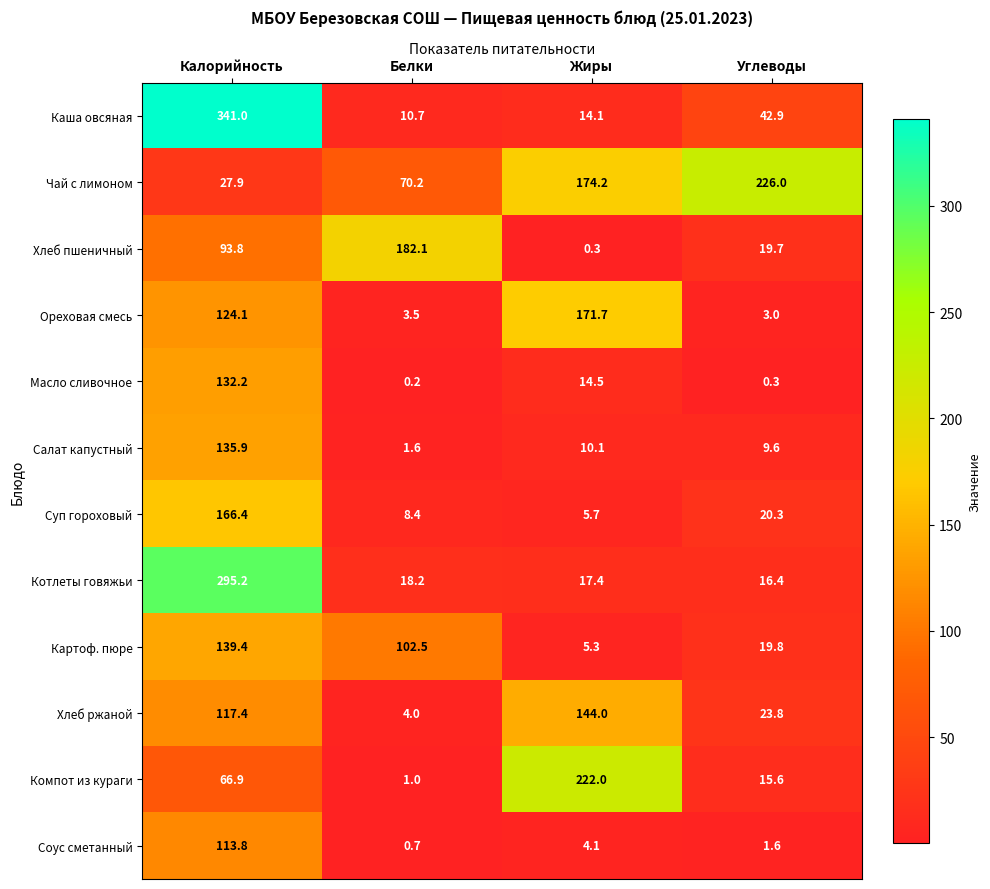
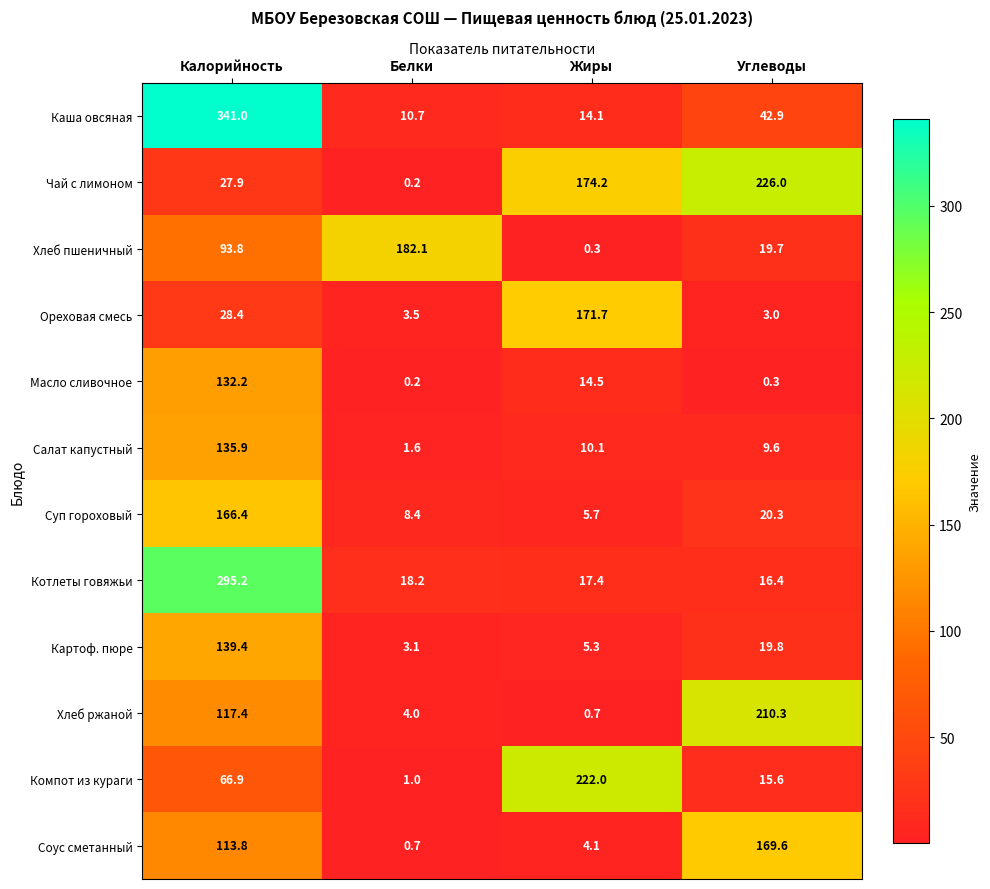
Чай с лимоном, Белки: 70.2 -> 0.2
Ореховая смесь, Калорийность: 124.1 -> 28.4
Картоф. пюре, Белки: 102.5 -> 3.1
Хлеб ржаной, Жиры: 144.0 -> 0.7
Хлеб ржаной, Углеводы: 23.8 -> 210.3
Соус сметанный, Углеводы: 1.6 -> 169.6
